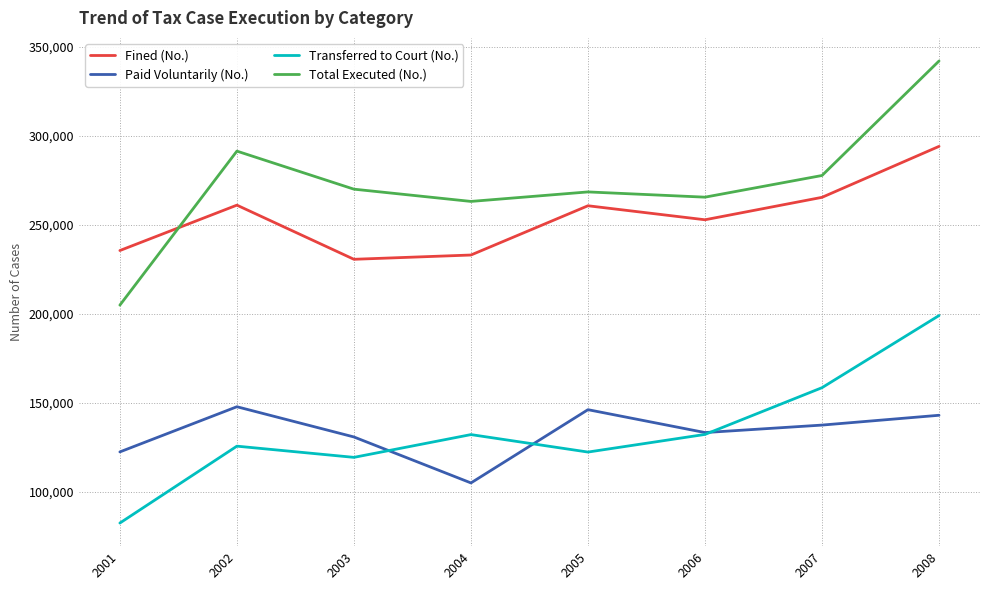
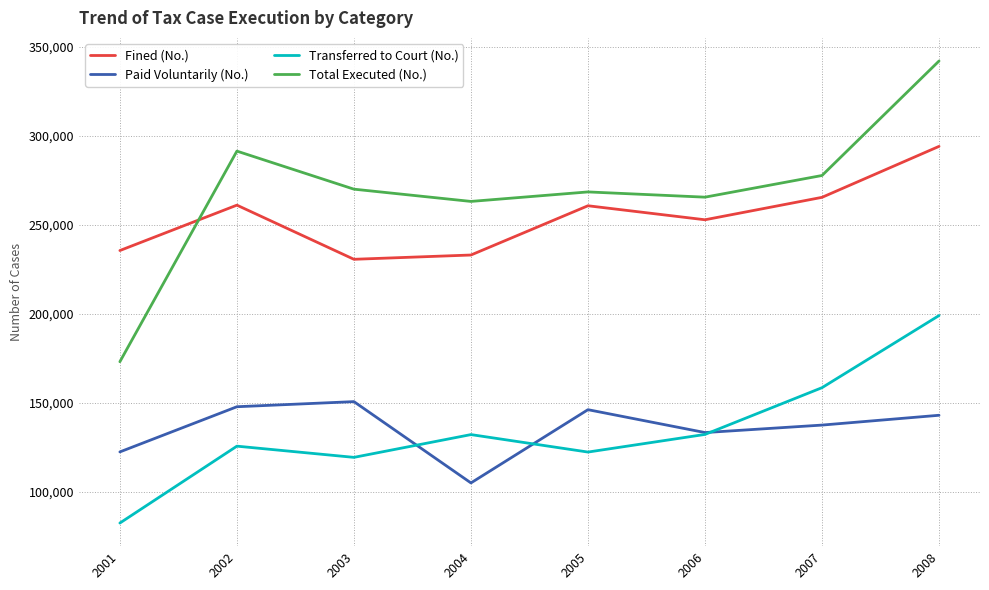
Total Executed (No.), 2001: 205,000 -> 173,000
Paid Voluntarily (No.), 2003: 131,000 -> 151,000
